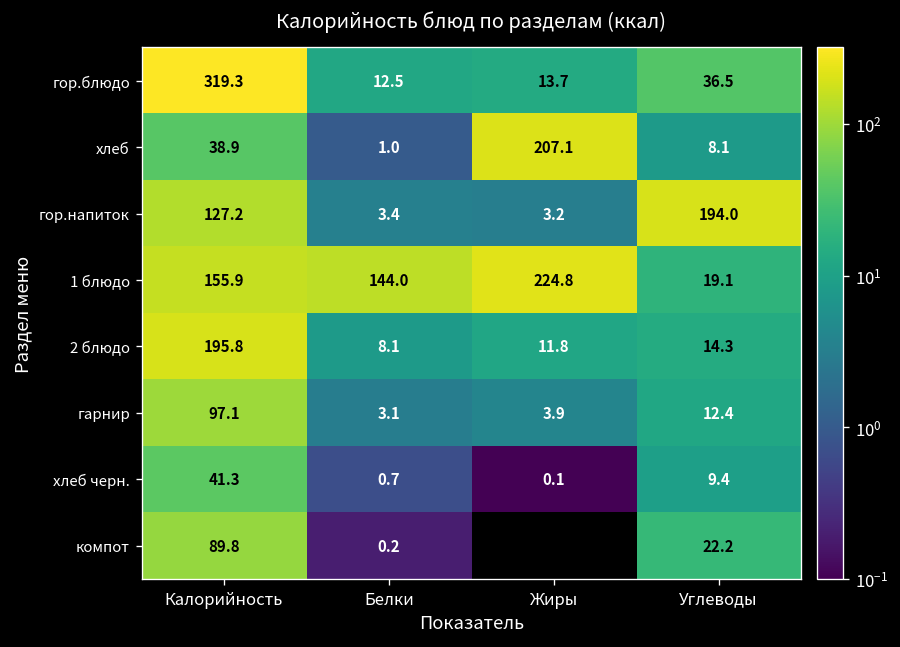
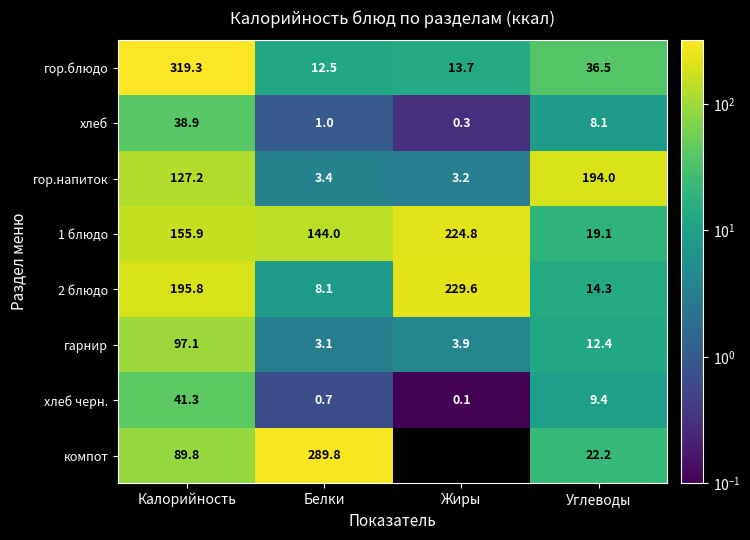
хлеб, Жиры: 207.1 -> 0.3
2 блюдо, Жиры: 11.8 -> 229.6
компот, Белки: 0.2 -> 289.8
